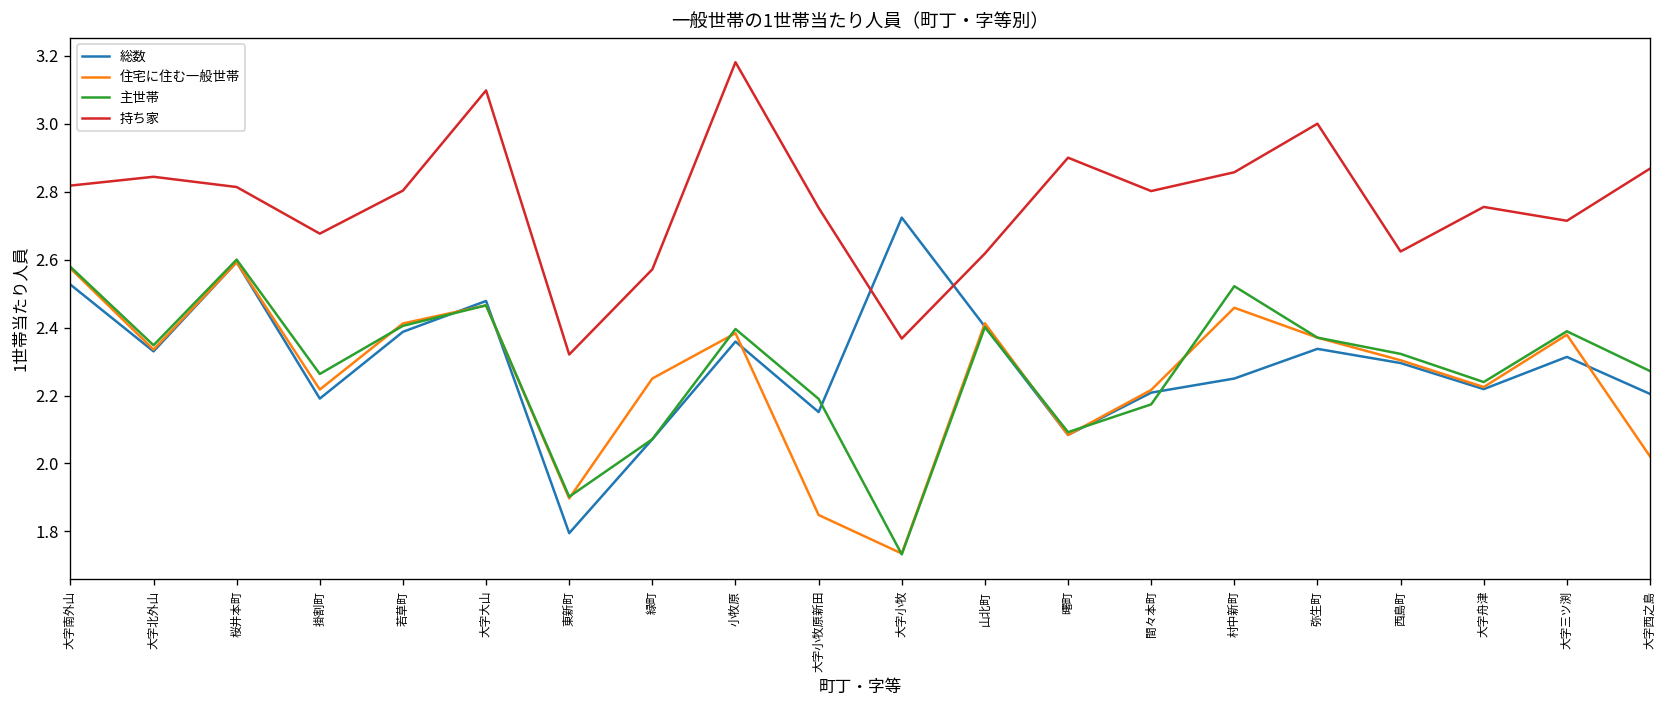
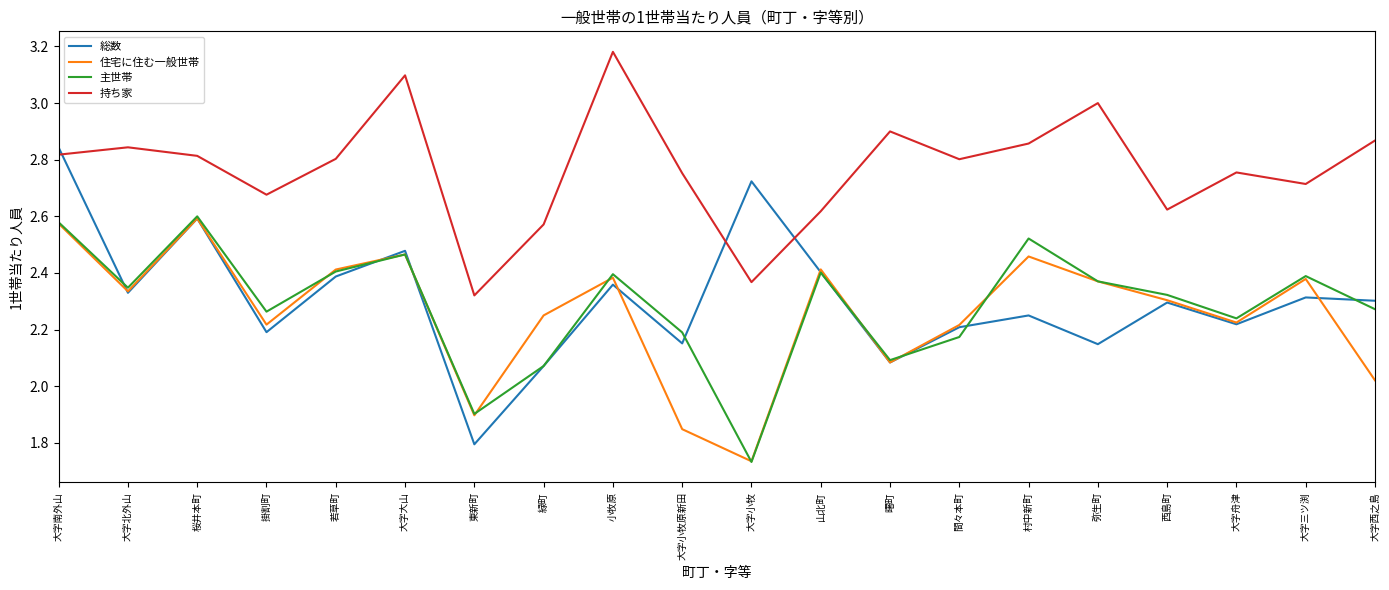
総数, 大字南外山: 2.53 -> 2.84
総数, 弥生町: 2.34 -> 2.15
総数, 大字西之島: 2.20 -> 2.30
